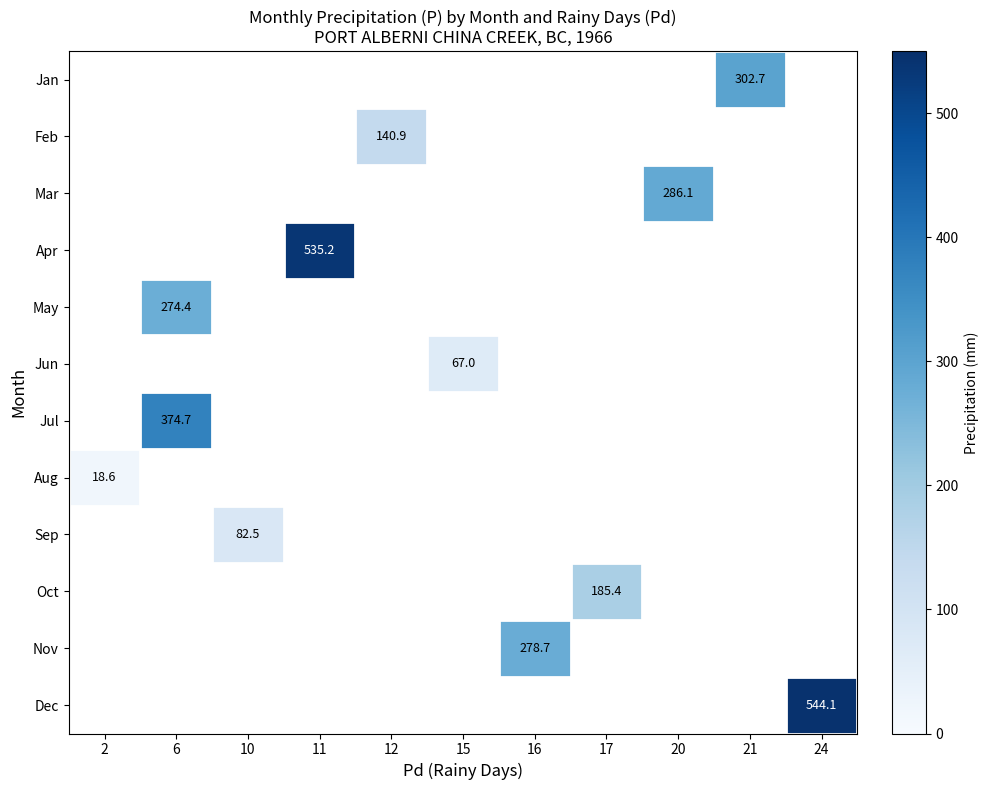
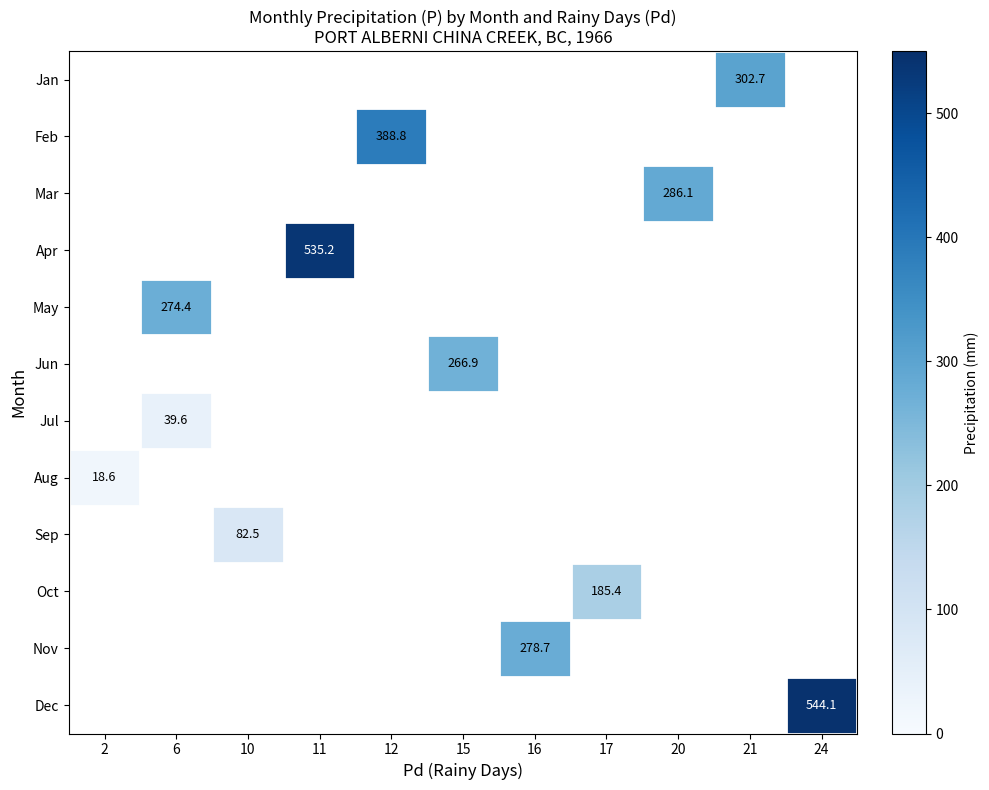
Feb, 12: 140.9 -> 388.8
Jun, 15: 67.0 -> 266.9
Jul, 6: 374.7 -> 39.6
